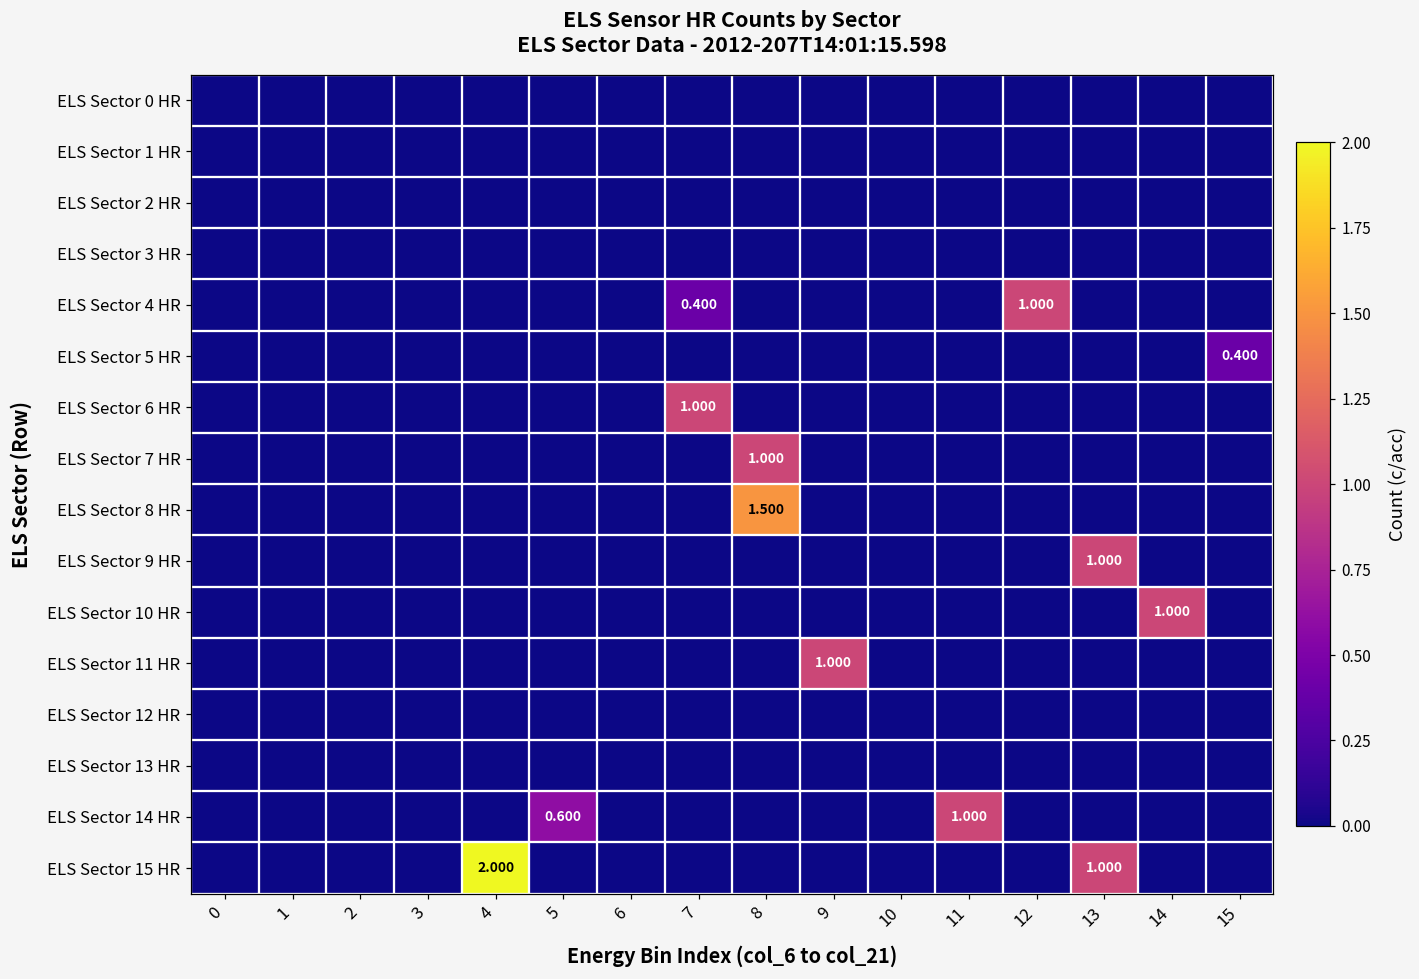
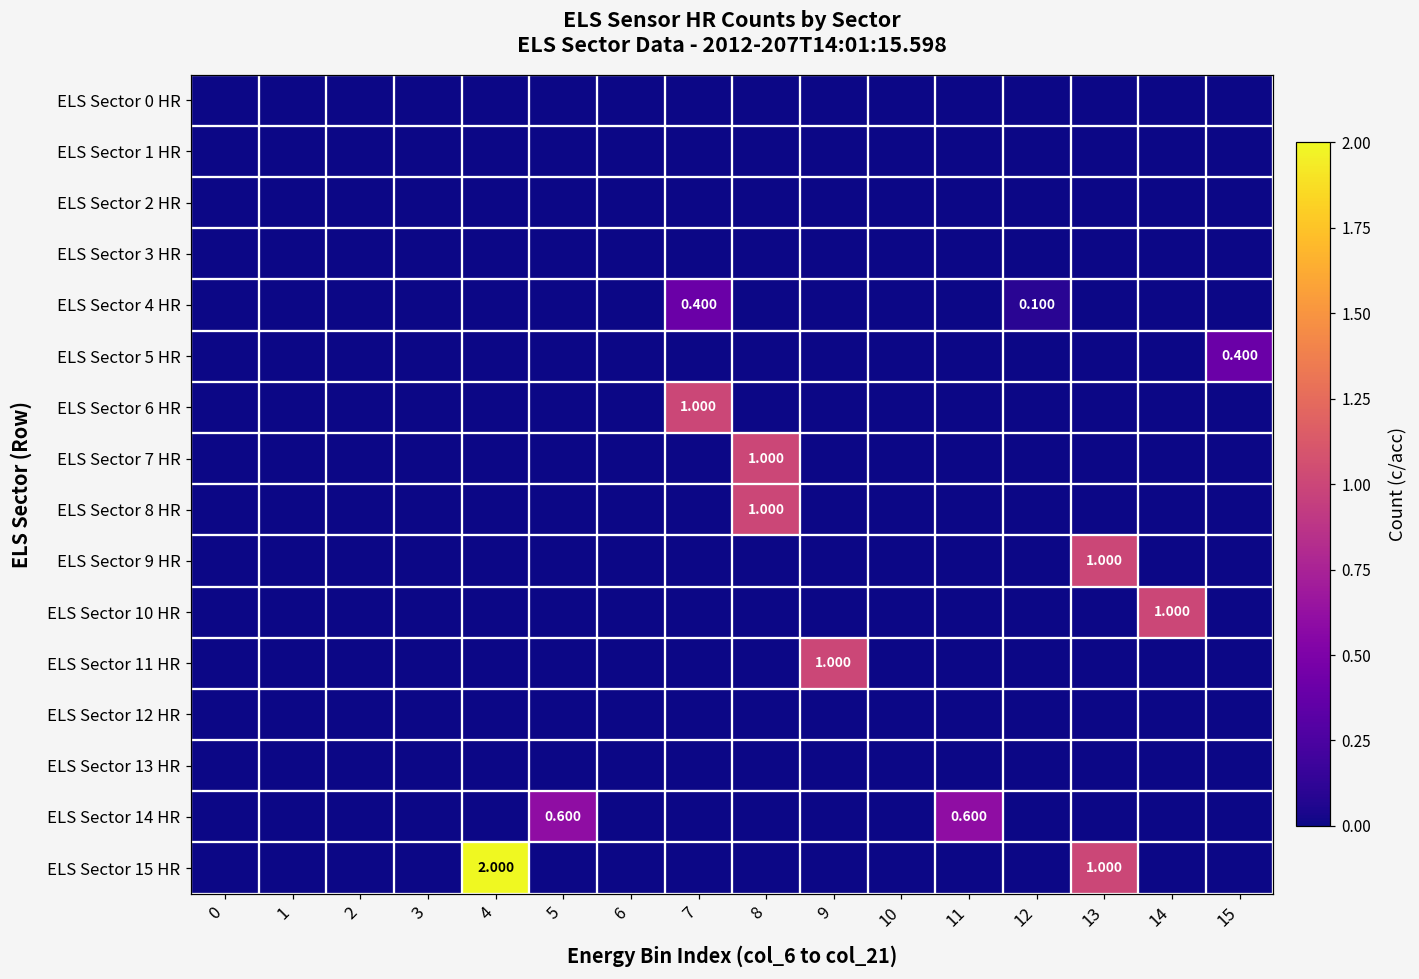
ELS Sector 4 HR, 12: 1.000 -> 0.100
ELS Sector 8 HR, 8: 1.500 -> 1.000
ELS Sector 14 HR, 11: 1.000 -> 0.600
